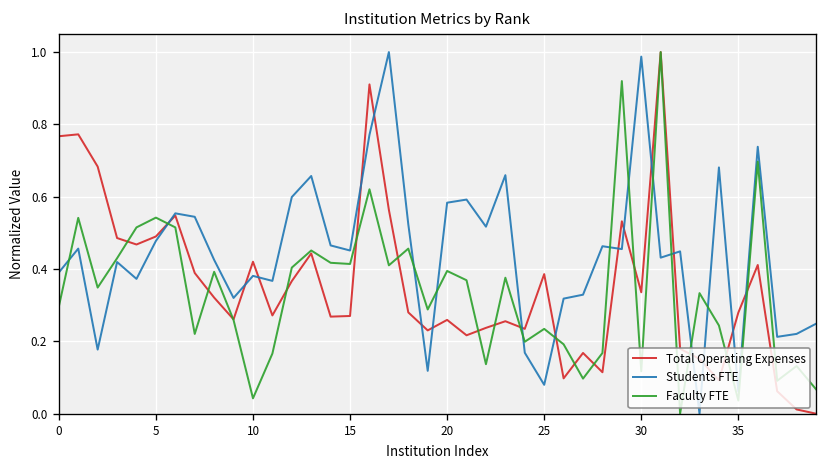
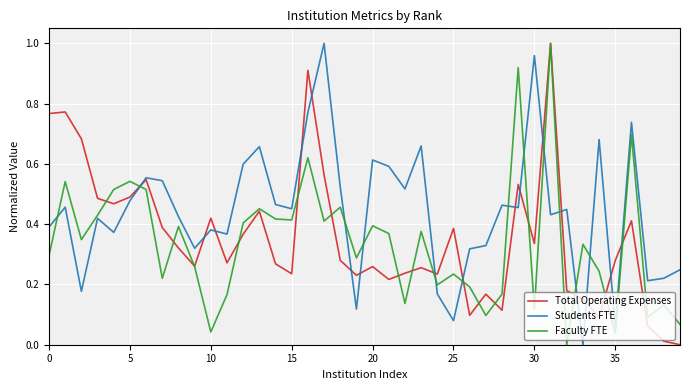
Total Operating Expenses, 15: 0.27 -> 0.24
Students FTE, 20: 0.58 -> 0.61
Students FTE, 30: 0.99 -> 0.96
